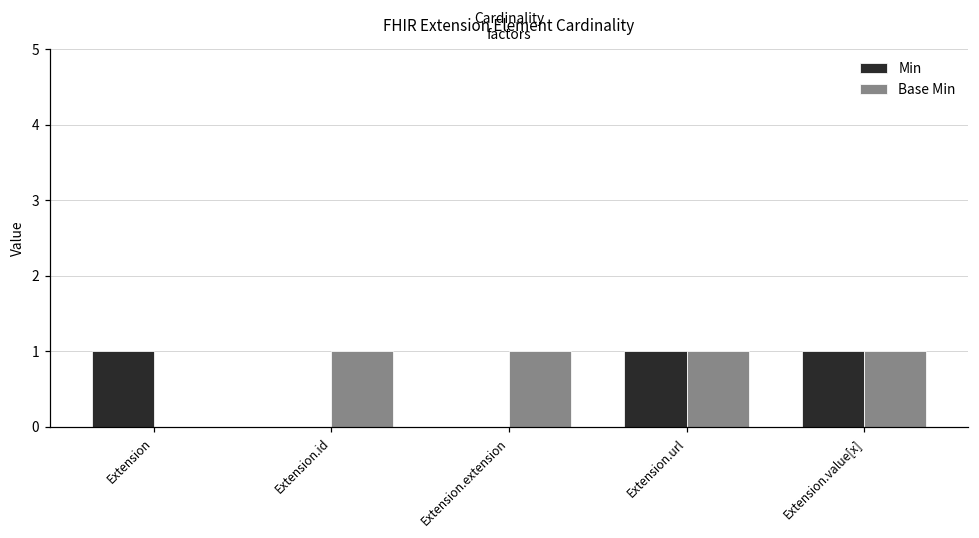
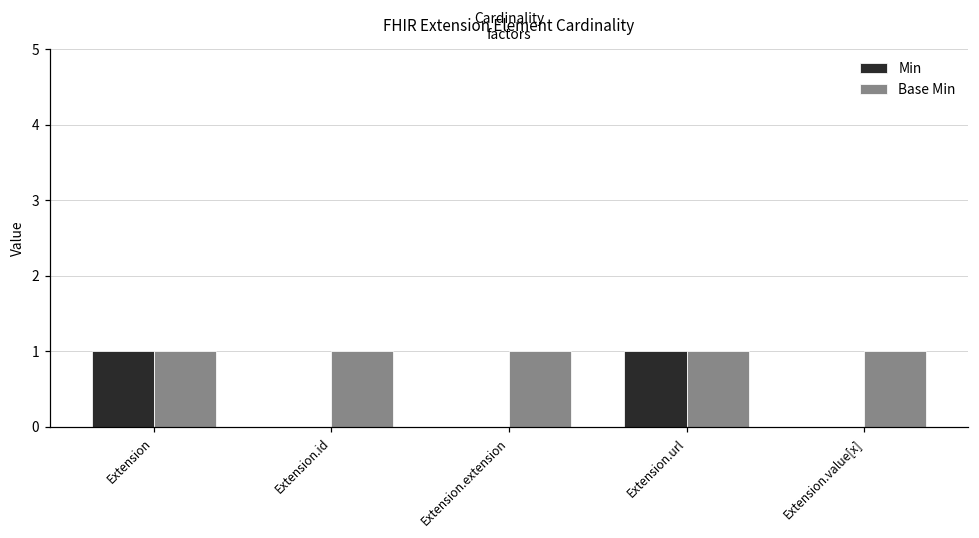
Base Min, Extension: 0 -> 1
Min, Extension.value[x]: 1 -> 0
